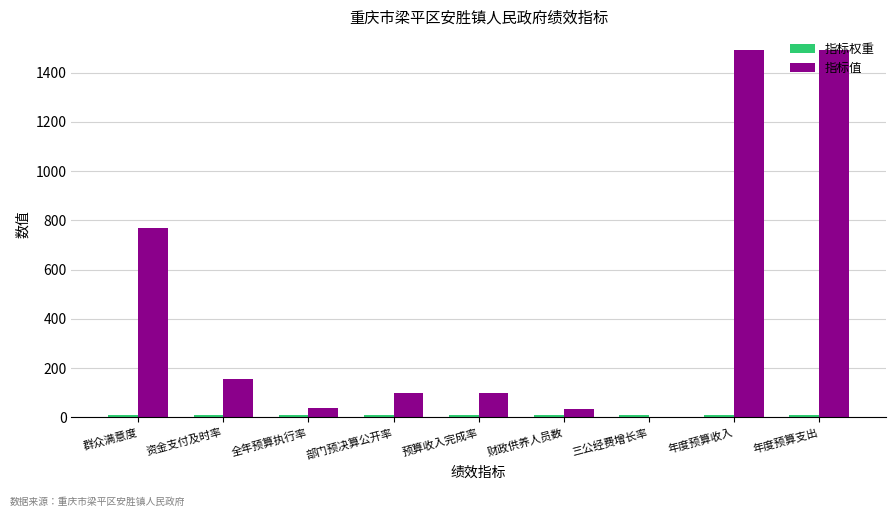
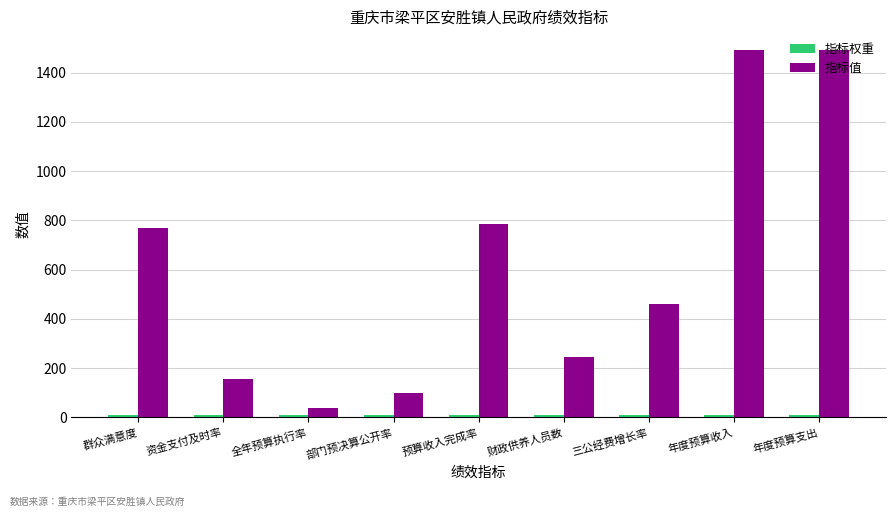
指标值, 预算收入完成率: 100 -> 780
指标值, 财政供养人员数: 40 -> 250
指标值, 三公经费增长率: 0 -> 460
